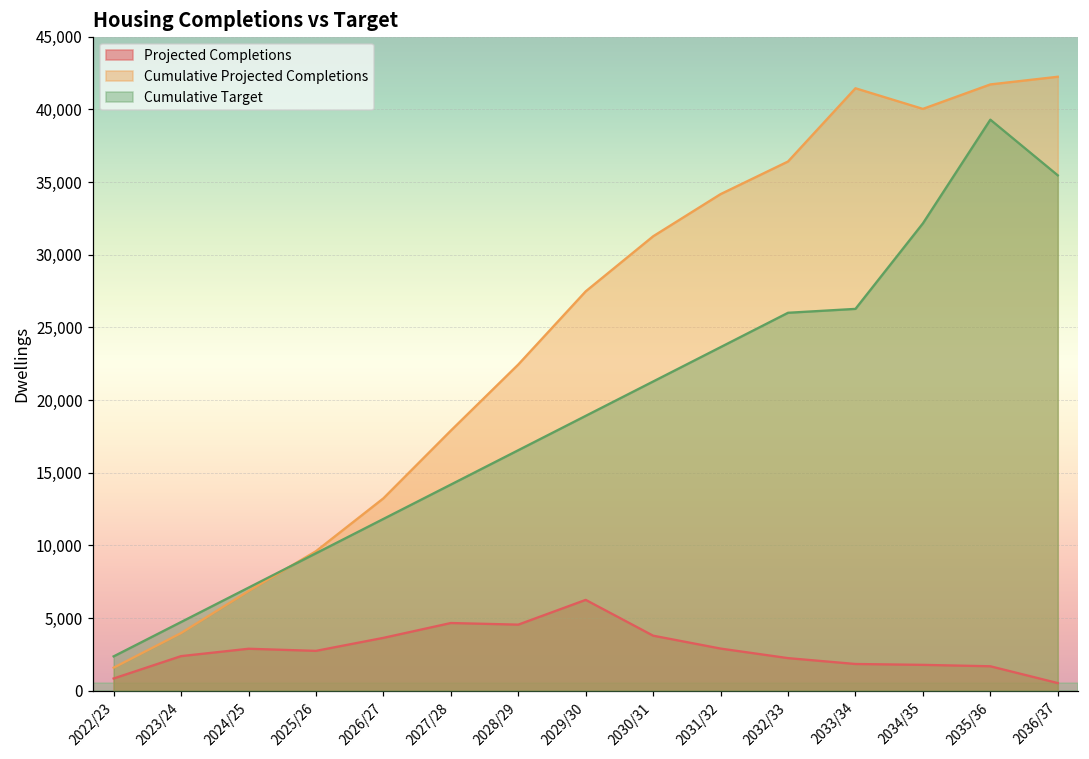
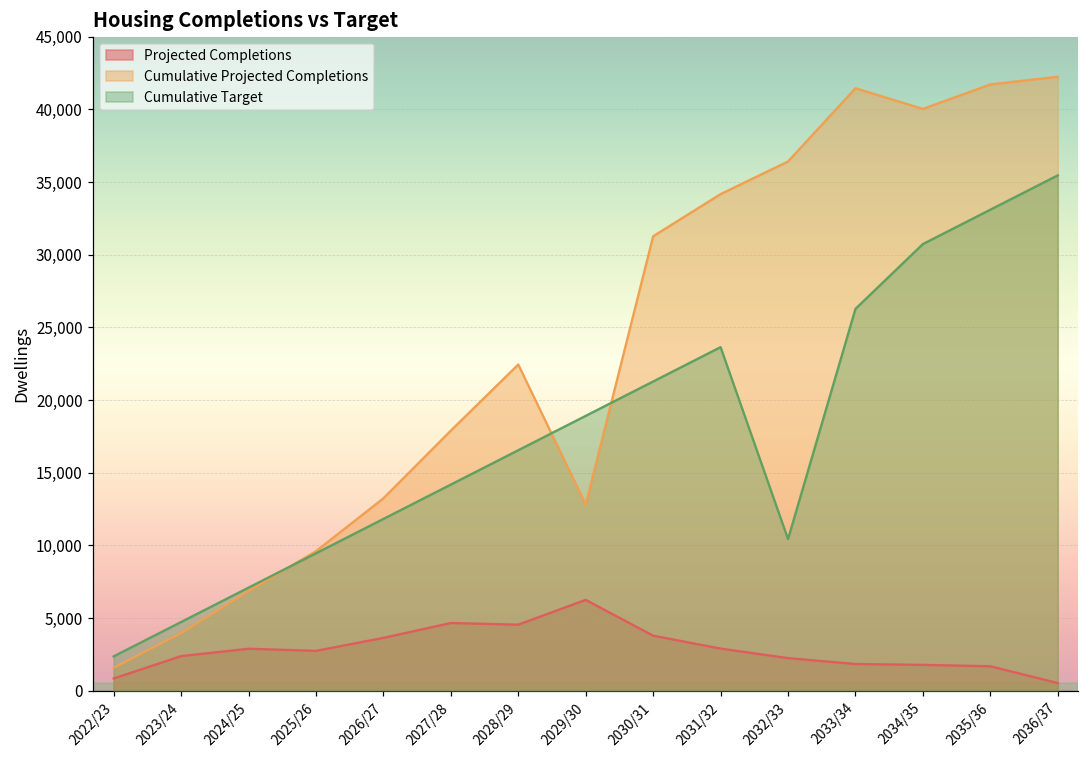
Cumulative Projected Completions, 2029/30: 27,500 -> 12,800
Cumulative Target, 2032/33: 26,000 -> 10,400
Cumulative Target, 2034/35: 32,200 -> 30,700
Cumulative Target, 2035/36: 39,300 -> 33,100
